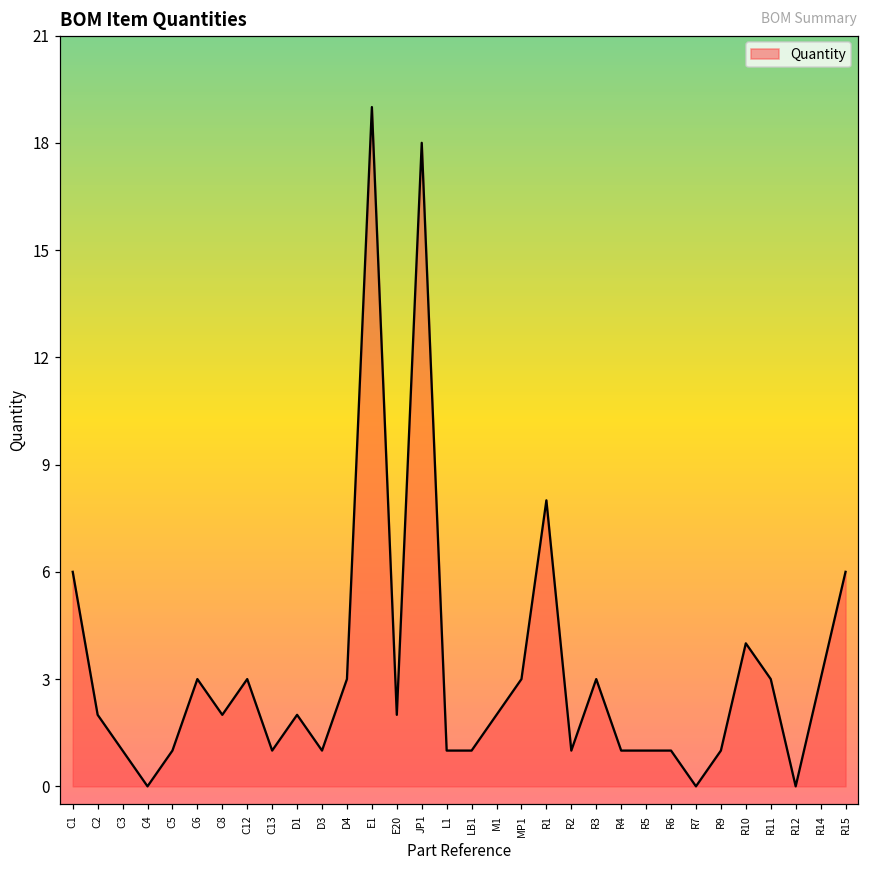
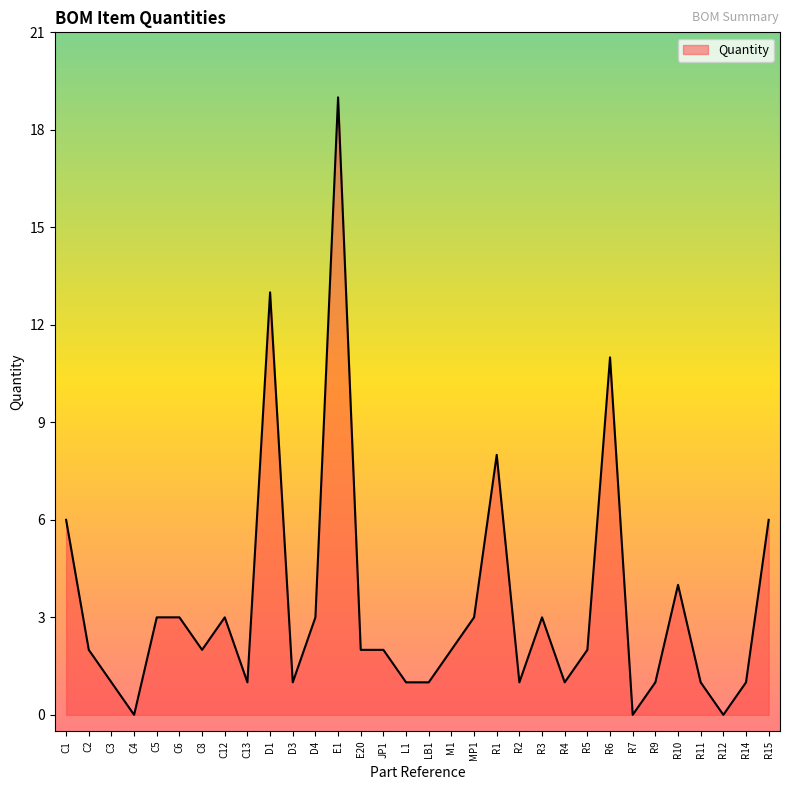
C5: 1 -> 3
D1: 2 -> 13
JP1: 18 -> 2
R5: 1 -> 2
R6: 1 -> 11
R11: 3 -> 1
R14: 3 -> 1
